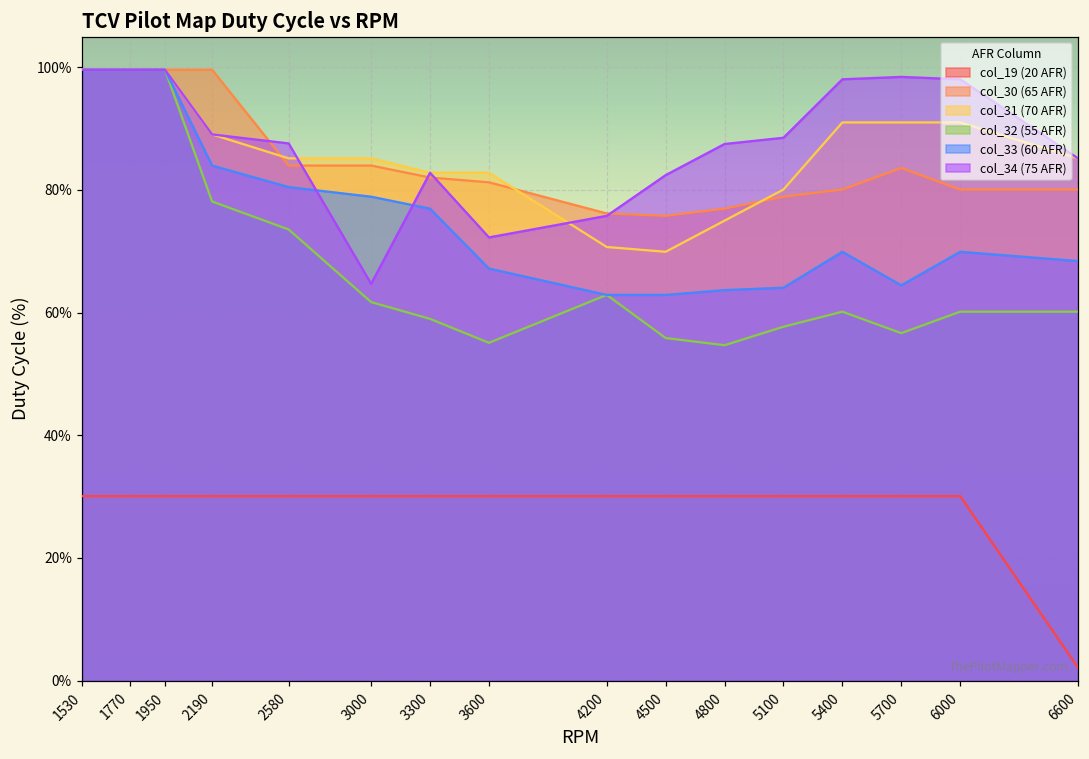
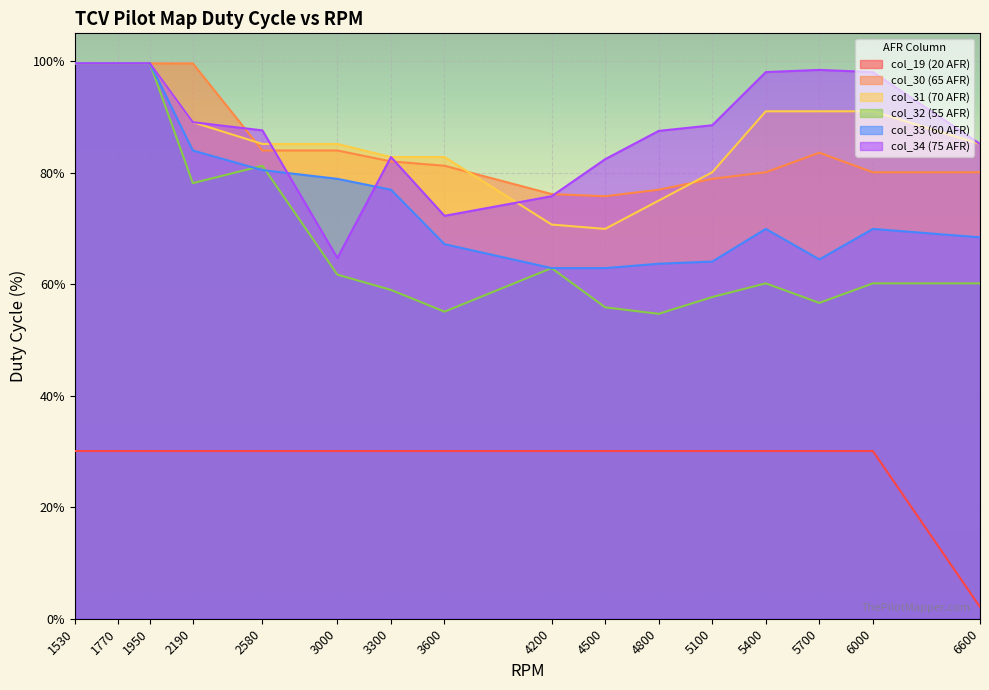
col_32 (55 AFR), 2580: 74% -> 81%
